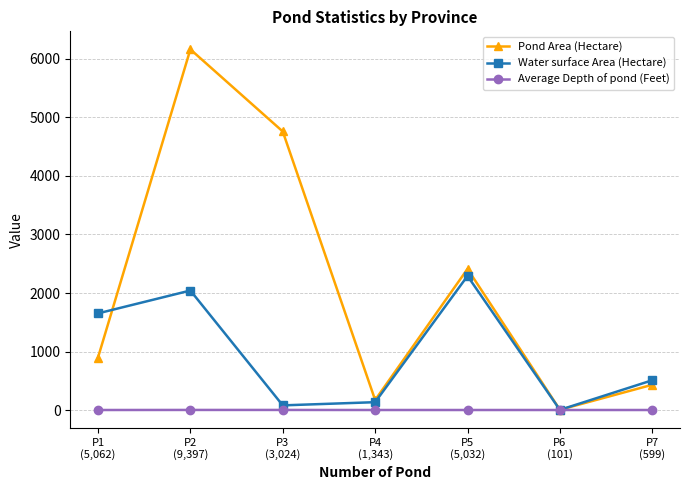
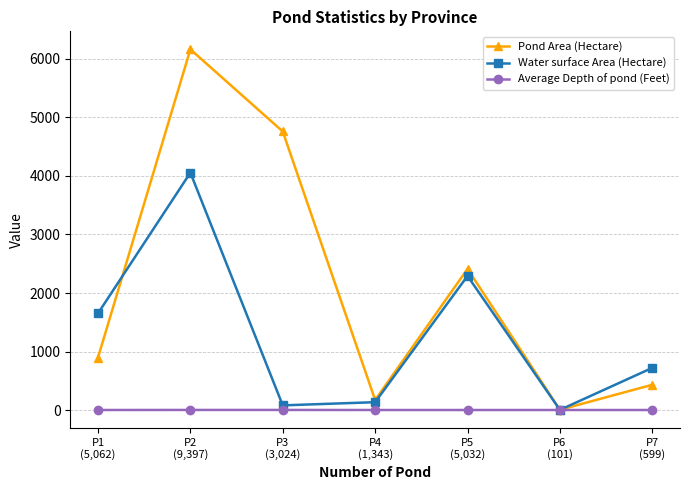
Water surface Area (Hectare), P2 (9,397): 2000 -> 4100
Water surface Area (Hectare), P7 (599): 500 -> 700
